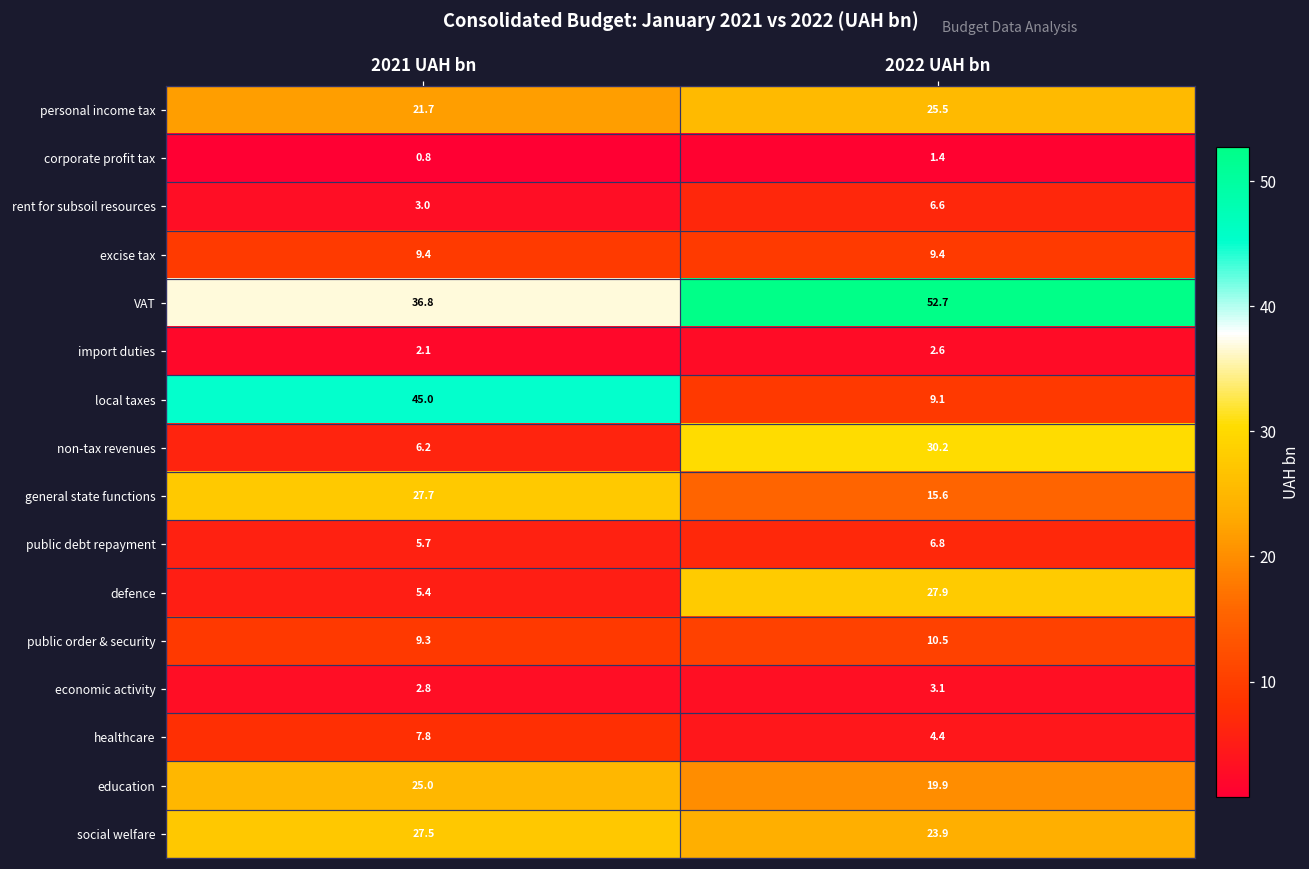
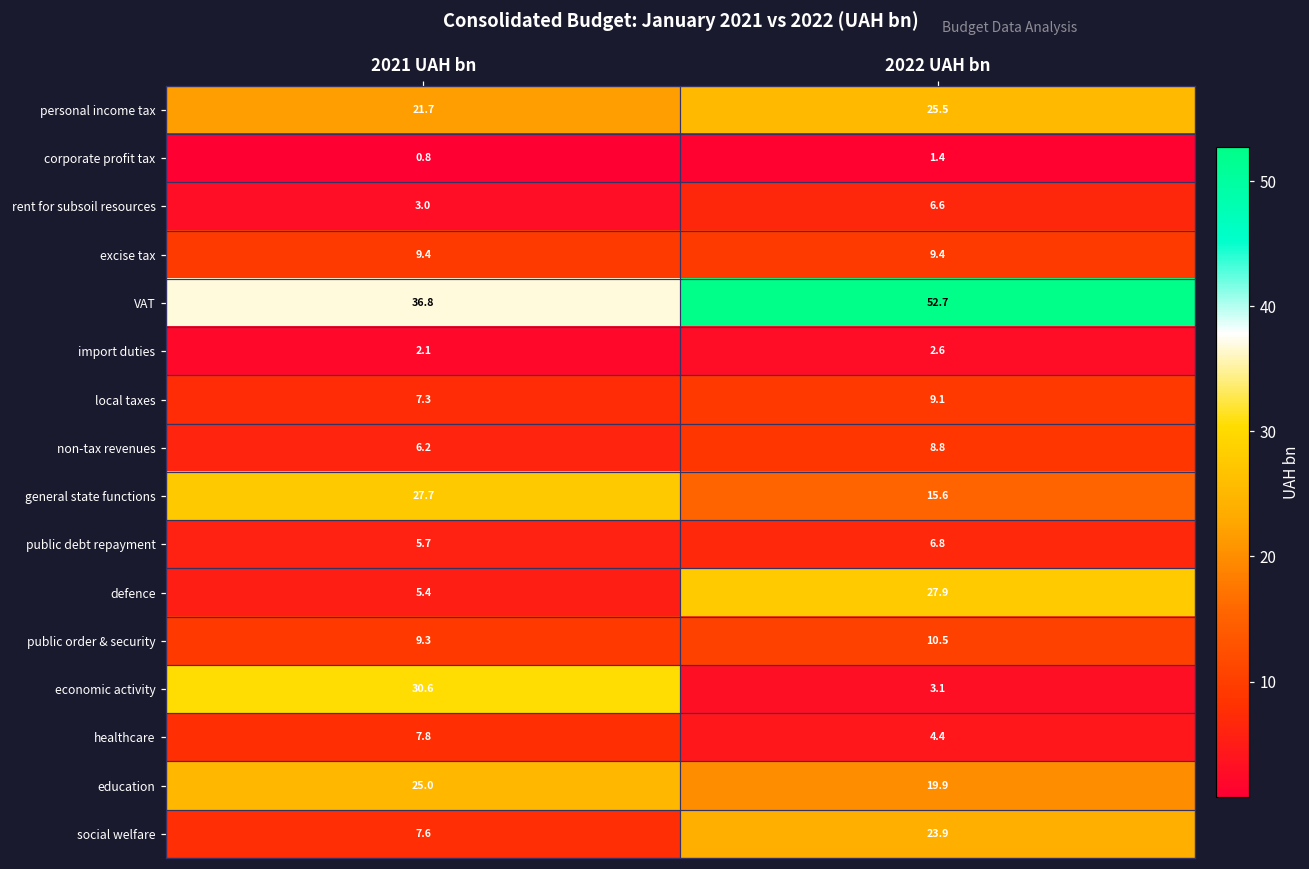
local taxes, 2021 UAH bn: 45.0 -> 7.3
non-tax revenues, 2022 UAH bn: 30.2 -> 8.8
economic activity, 2021 UAH bn: 2.8 -> 30.6
social welfare, 2021 UAH bn: 27.5 -> 7.6
